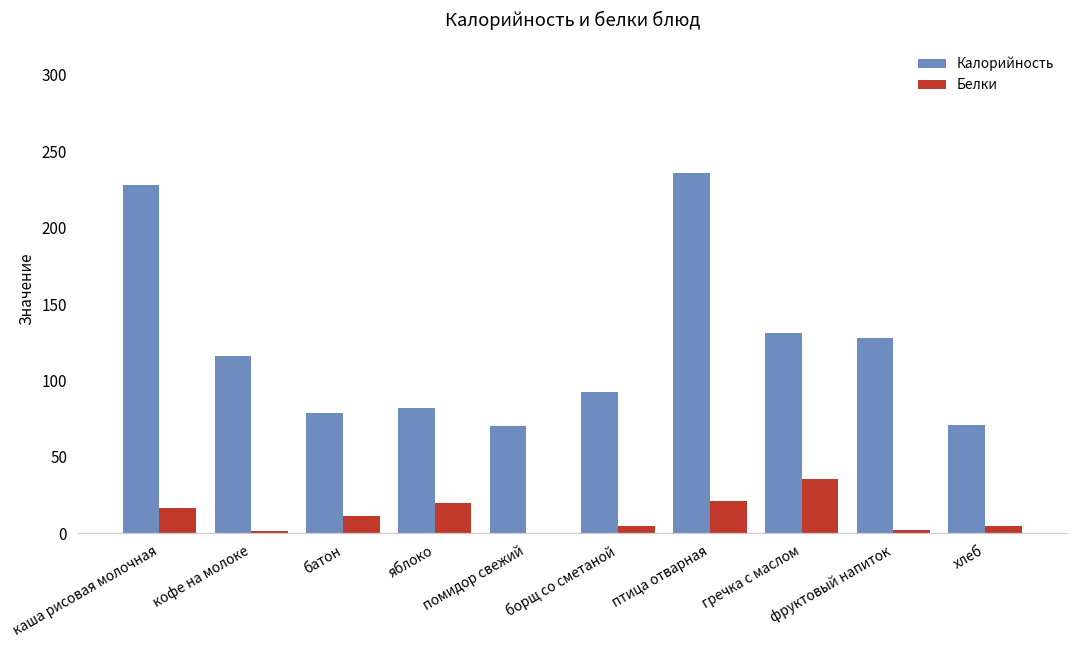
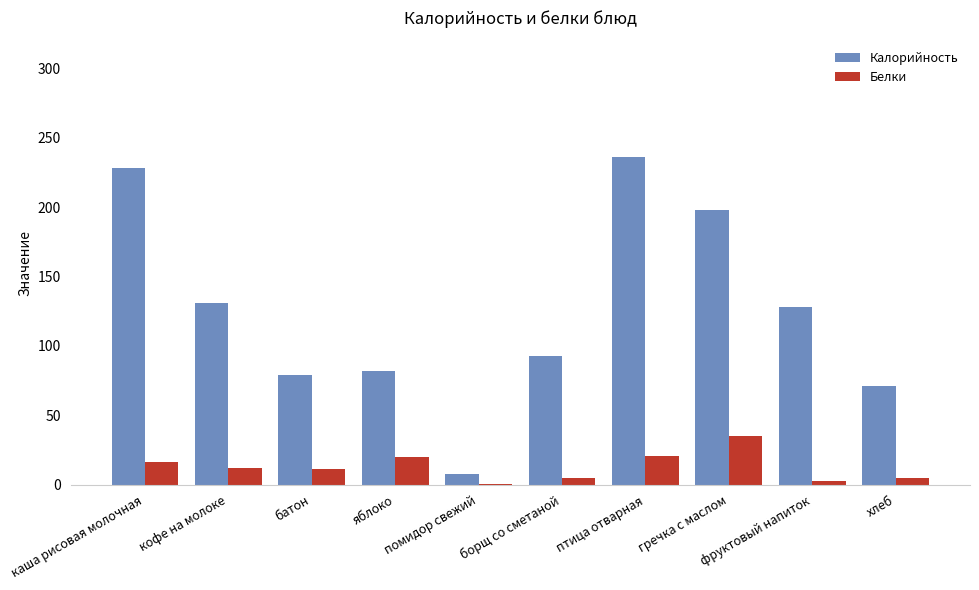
Калорийность, кофе на молоке: 116 -> 131
Белки, кофе на молоке: 1 -> 12
Калорийность, помидор свежий: 70 -> 8
Калорийность, гречка с маслом: 131 -> 198
